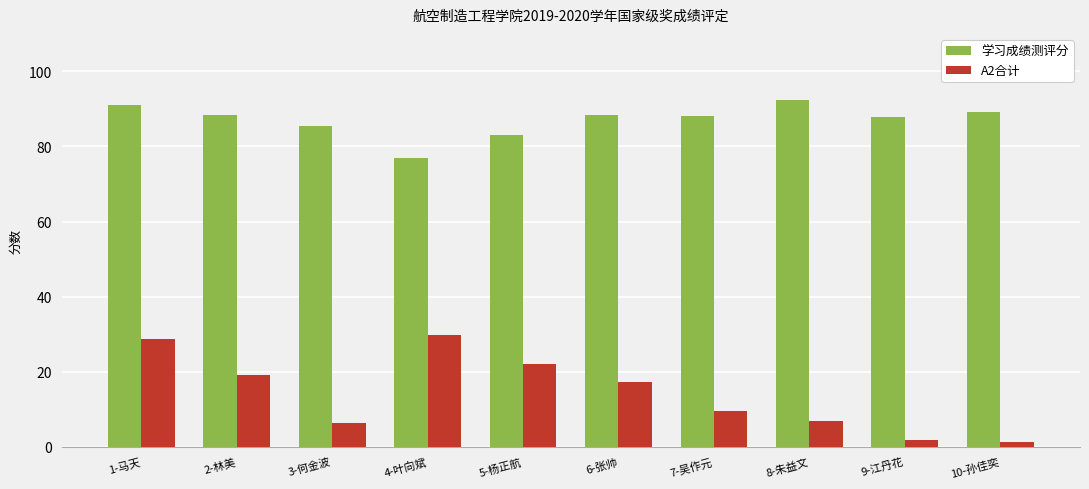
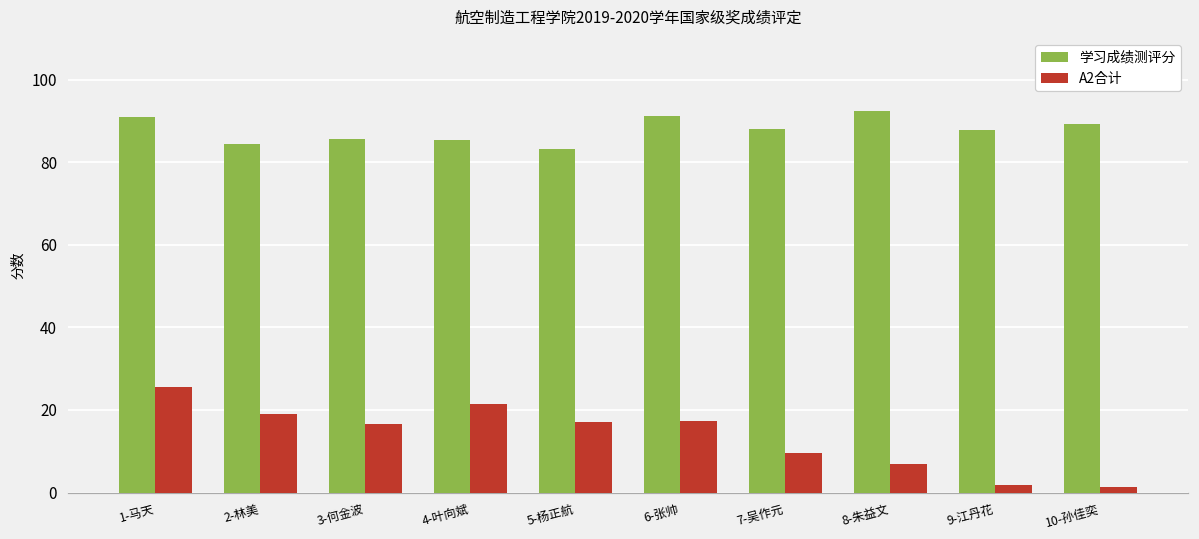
A2合计, 1-马天: 29 -> 26
学习成绩测评分, 2-林美: 88 -> 84
A2合计, 3-何金波: 6 -> 17
学习成绩测评分, 4-叶向斌: 77 -> 85
A2合计, 4-叶向斌: 30 -> 21
A2合计, 5-杨正航: 22 -> 17
学习成绩测评分, 6-张帅: 88 -> 91
